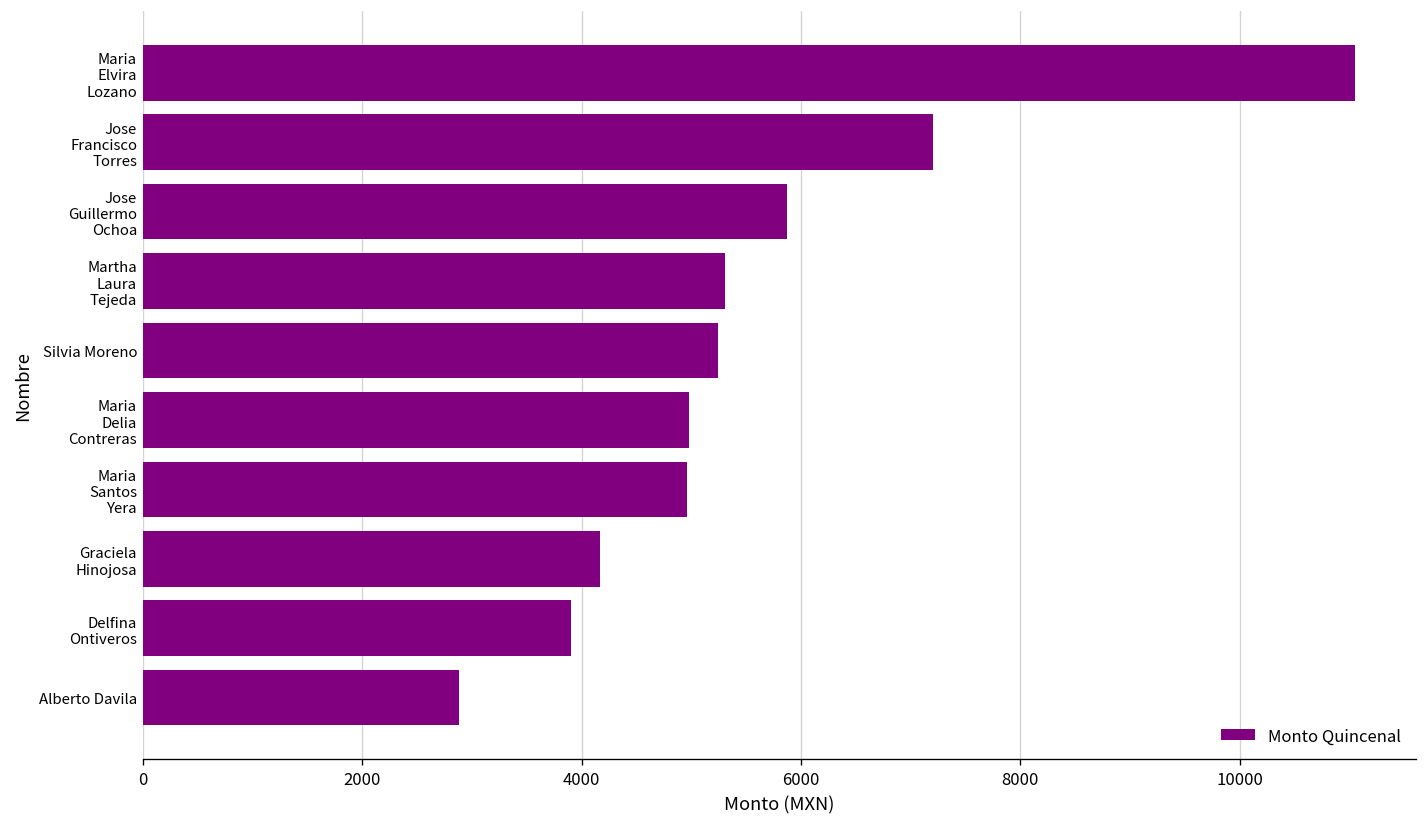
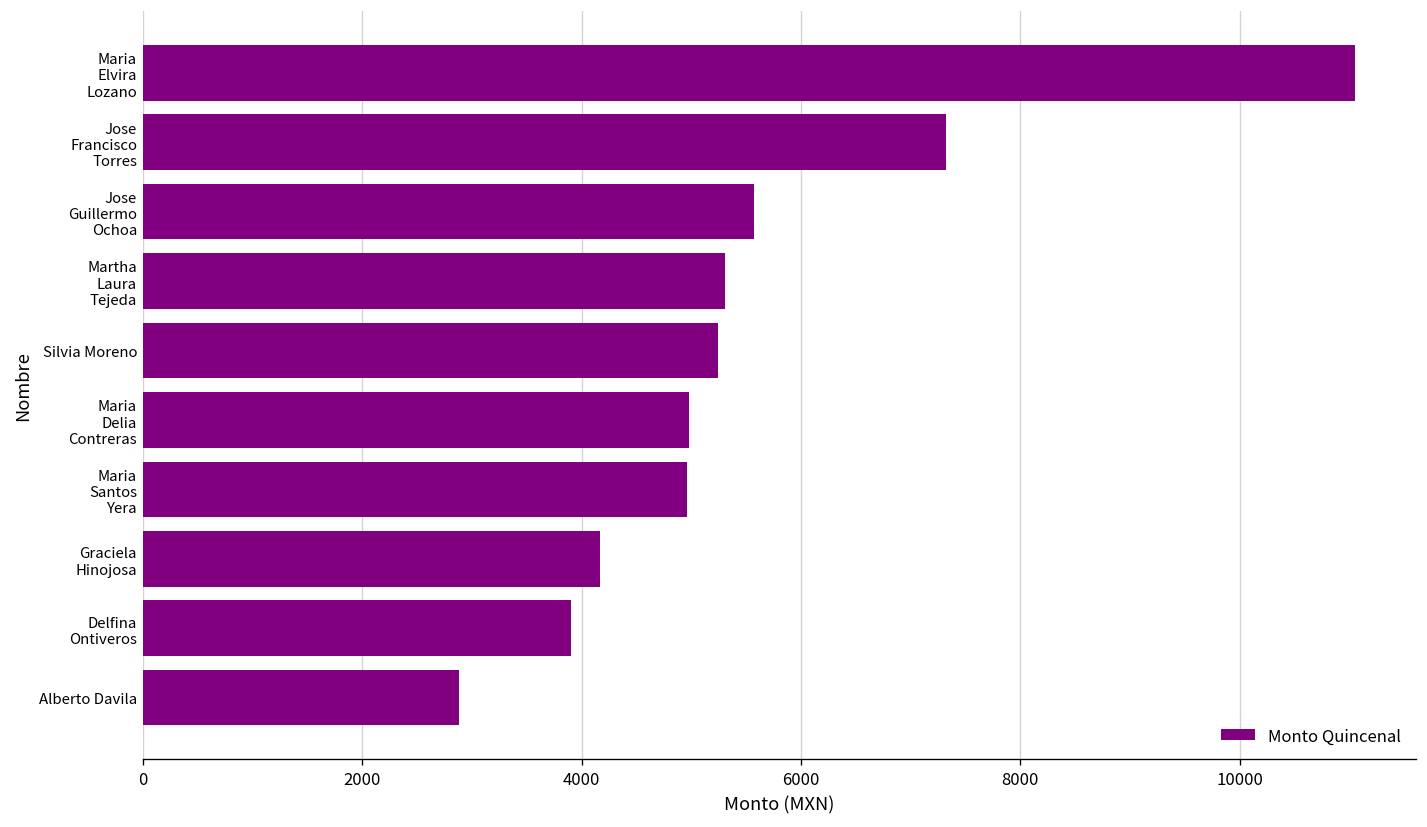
Jose Francisco Torres: 7200 -> 7300
Jose Guillermo Ochoa: 5900 -> 5600
